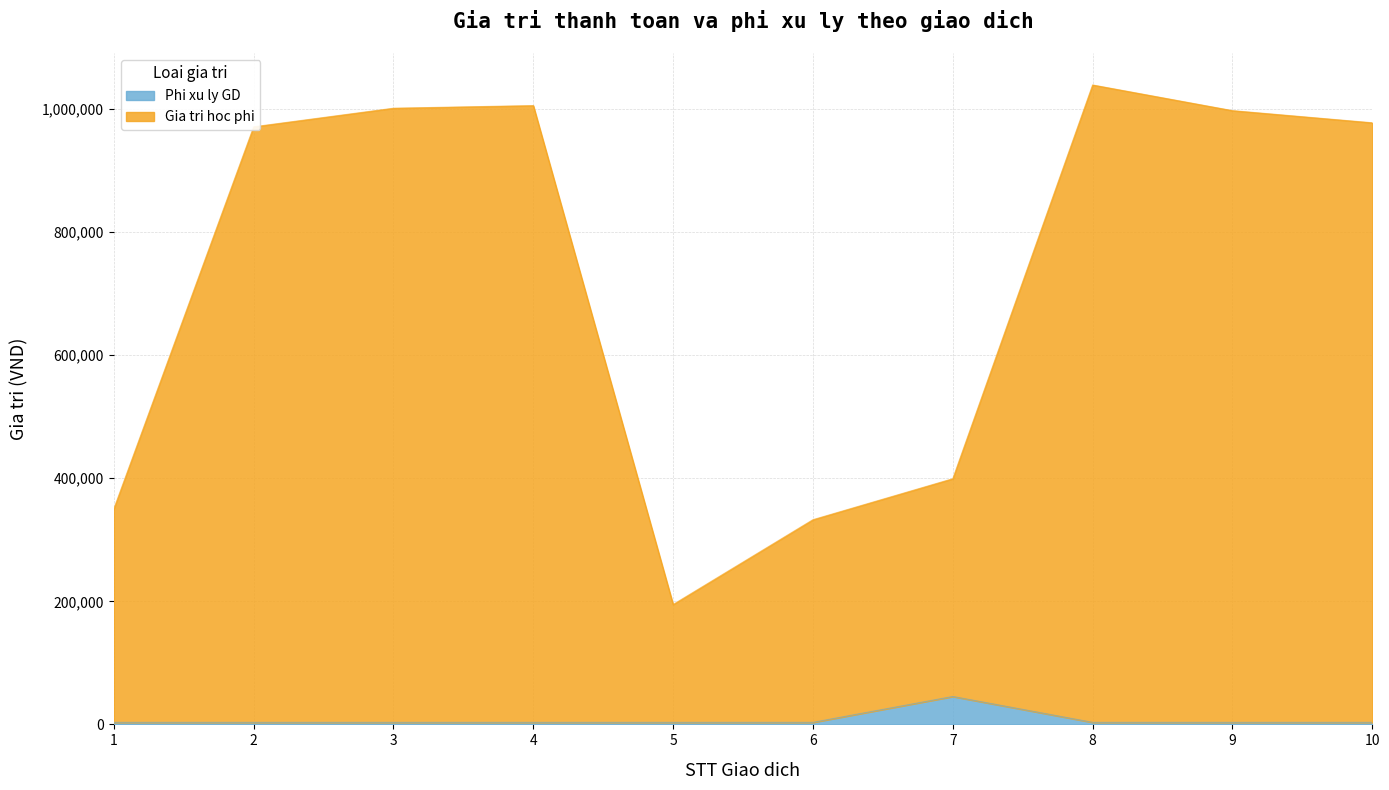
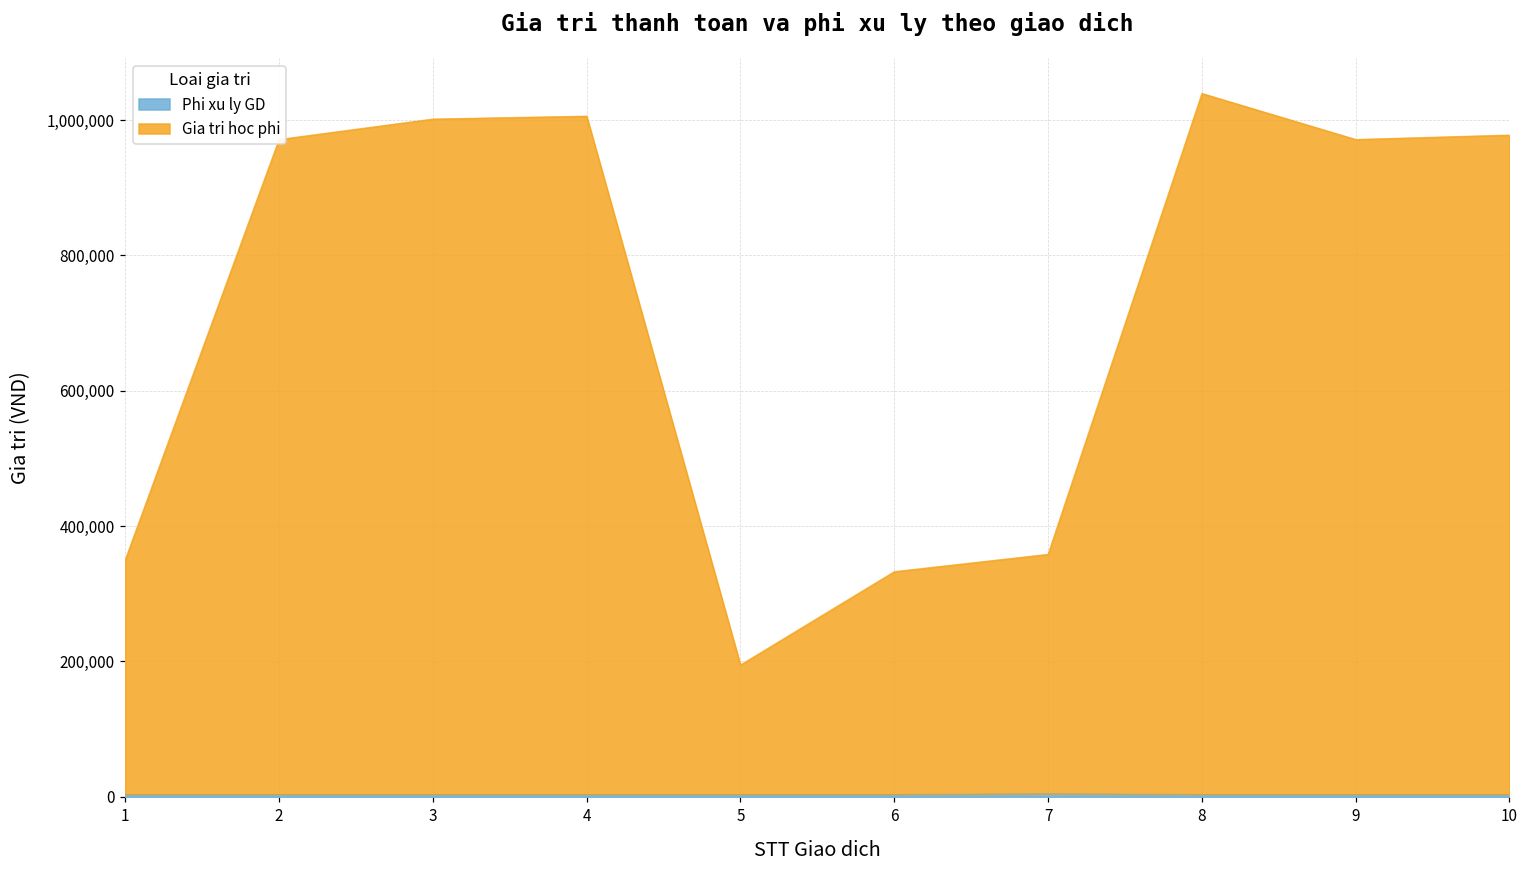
Phi xu ly GD, 7: 50,000 -> 0
Gia tri hoc phi, 9: 990,000 -> 970,000
